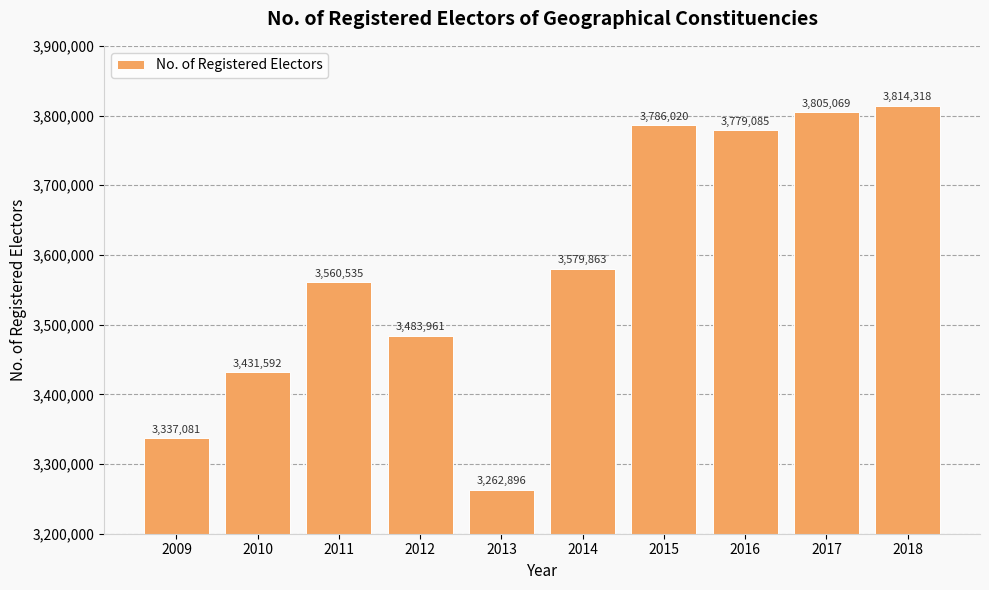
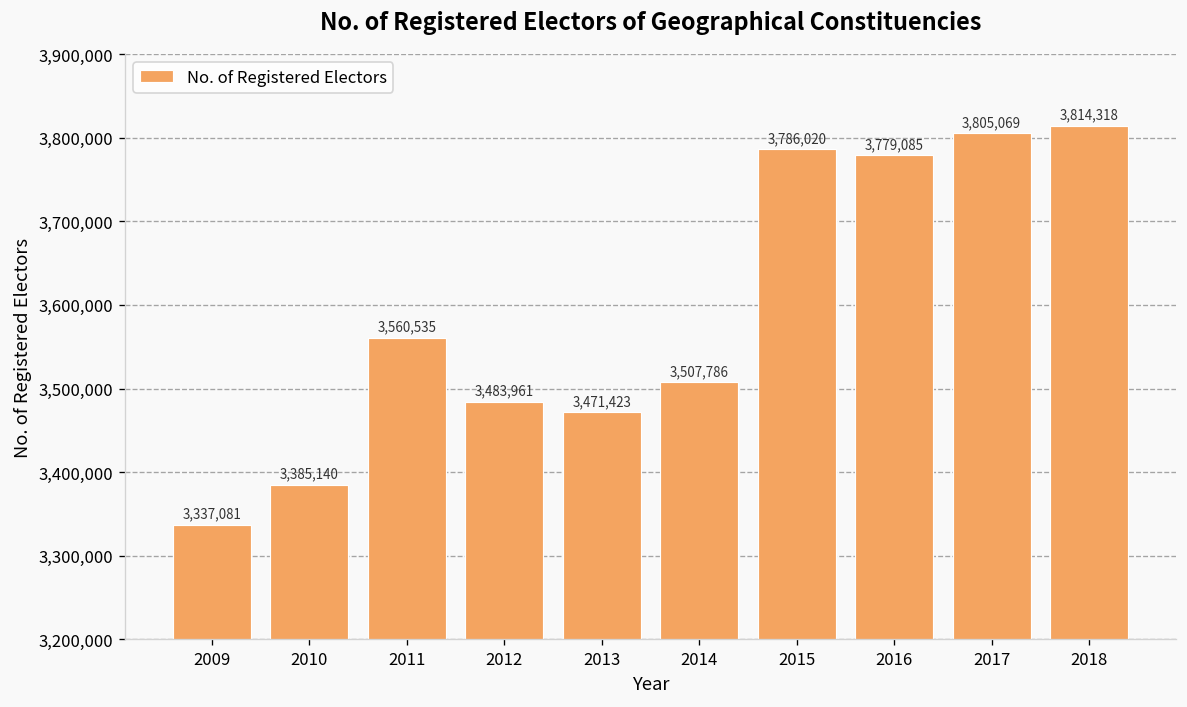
2010: 3,431,592 -> 3,385,140
2013: 3,262,896 -> 3,471,423
2014: 3,579,863 -> 3,507,786
